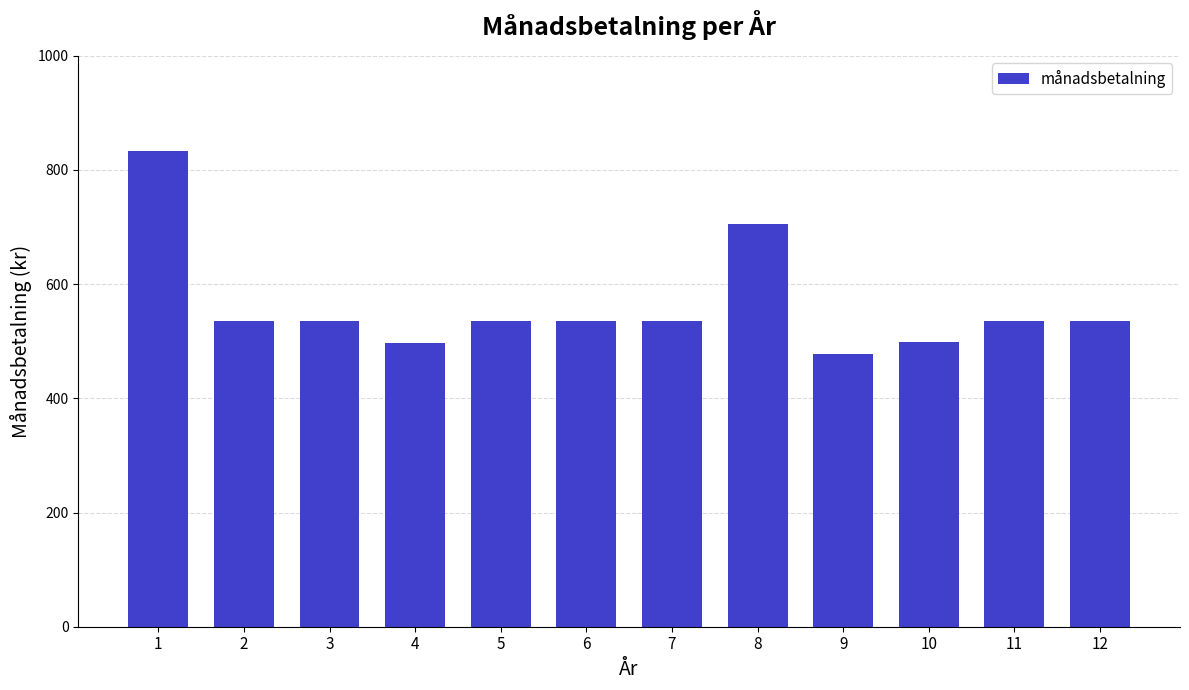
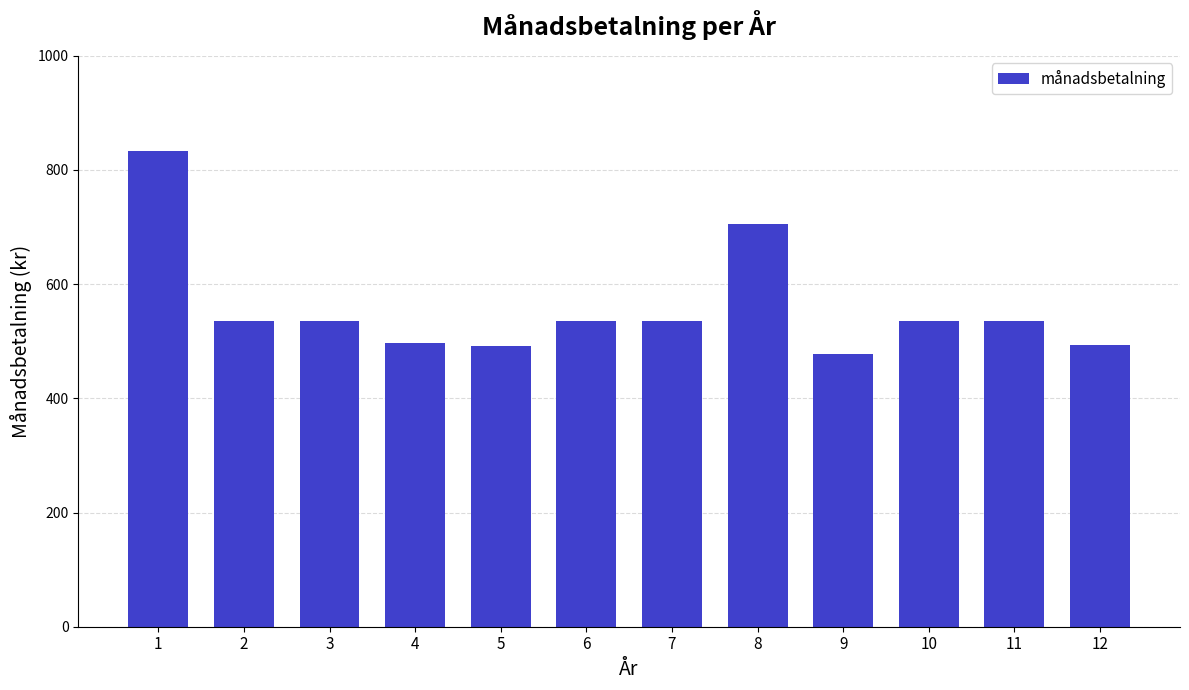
5: 540 -> 490
10: 500 -> 540
12: 540 -> 490
